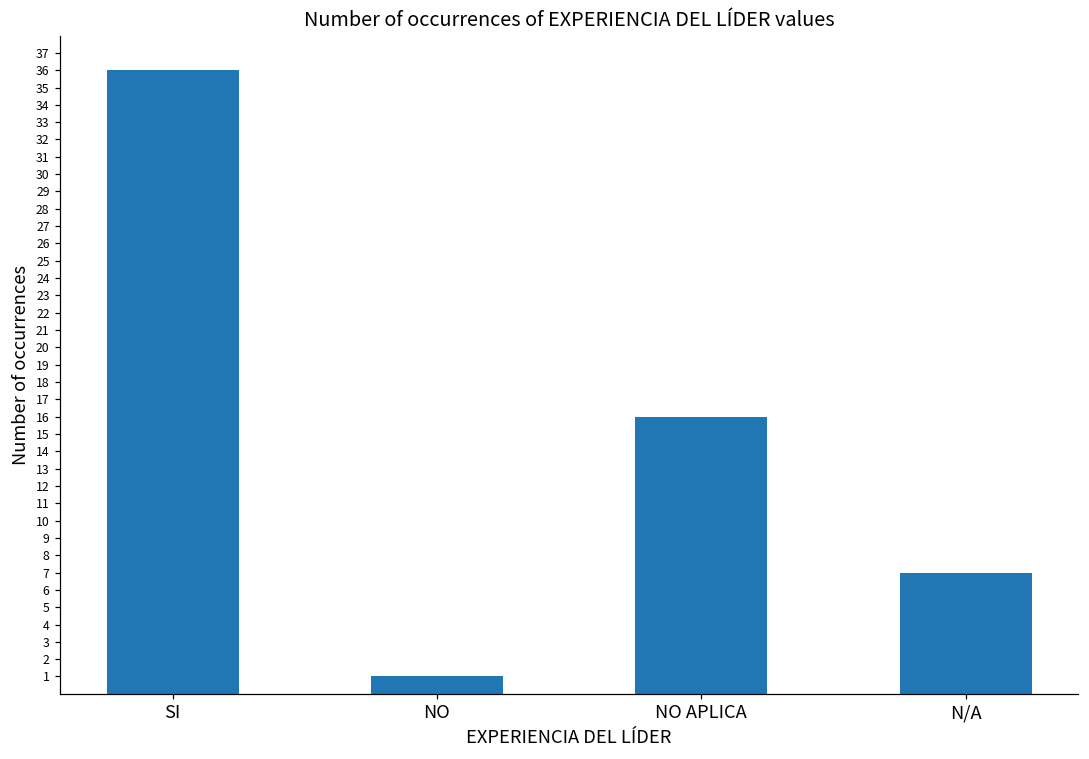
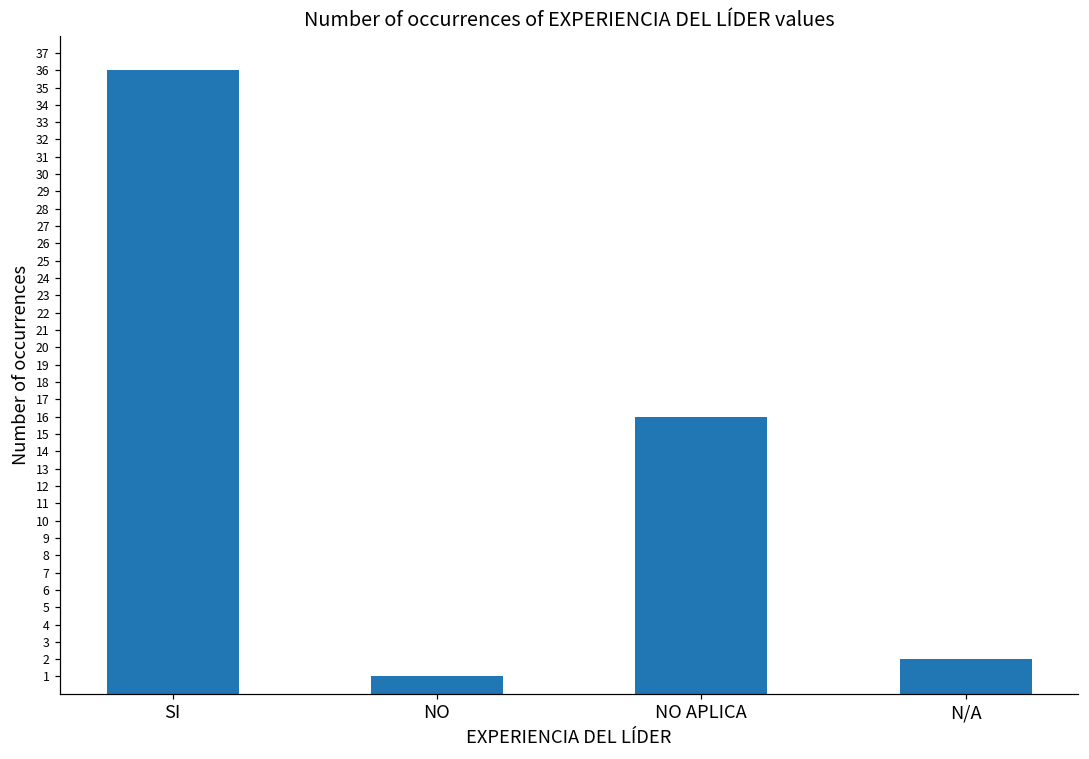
N/A: 7 -> 2
